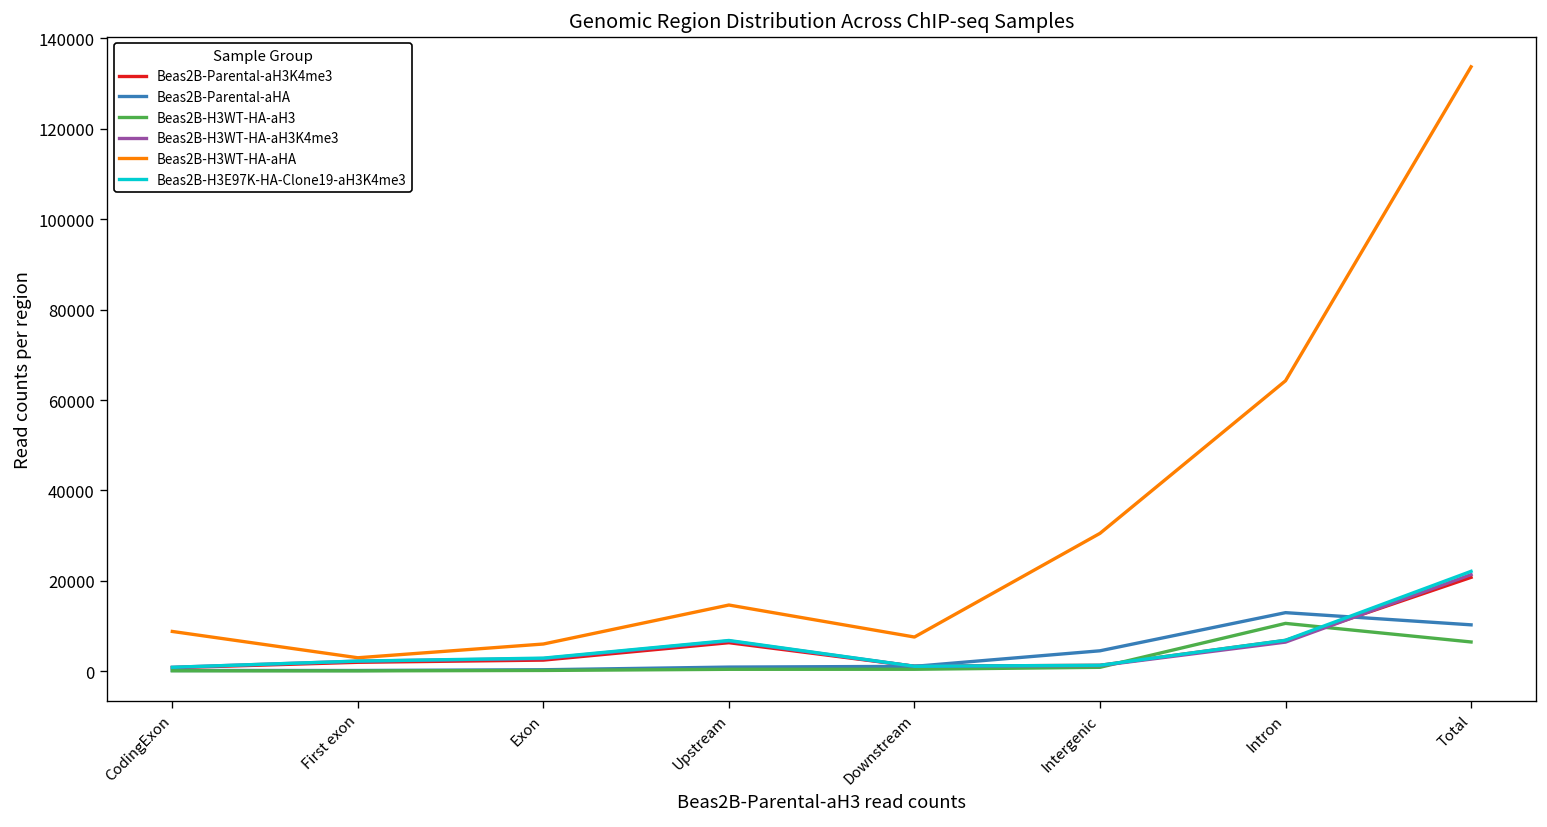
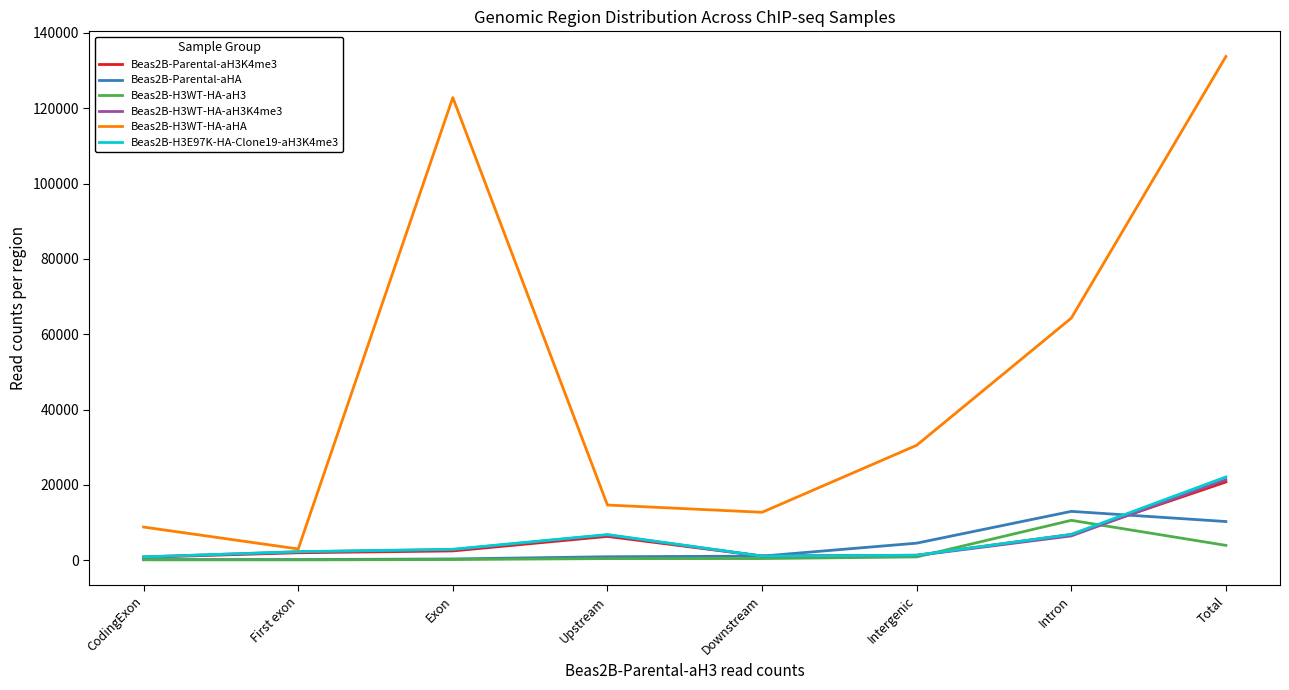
Beas2B-H3WT-HA-aHA, Exon: 6000 -> 123000
Beas2B-H3WT-HA-aHA, Downstream: 8000 -> 13000
Beas2B-H3WT-HA-aH3, Total: 6000 -> 4000
